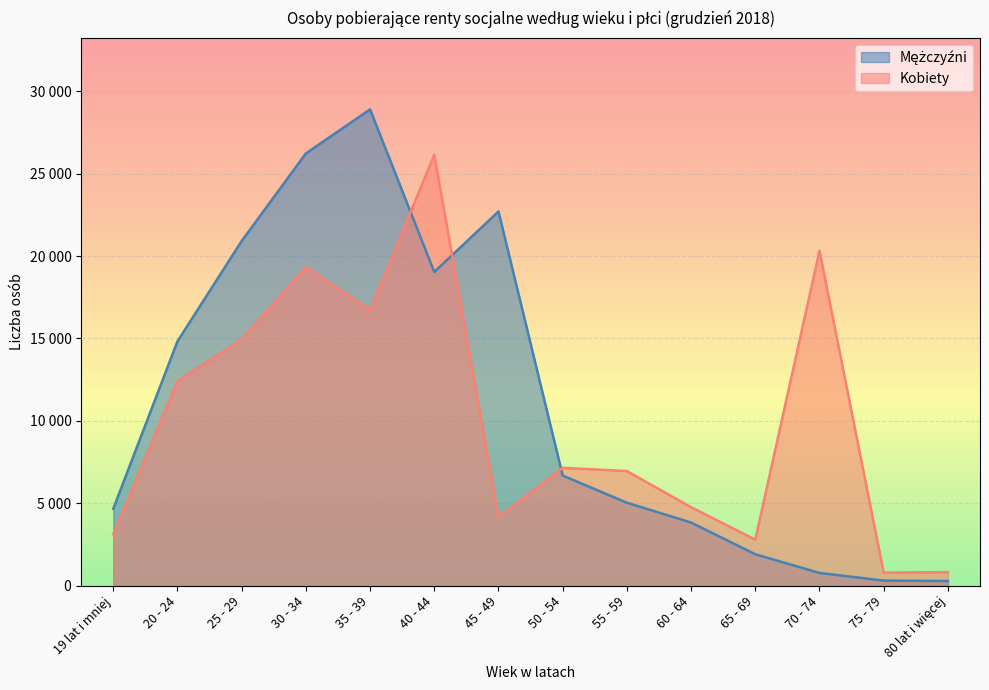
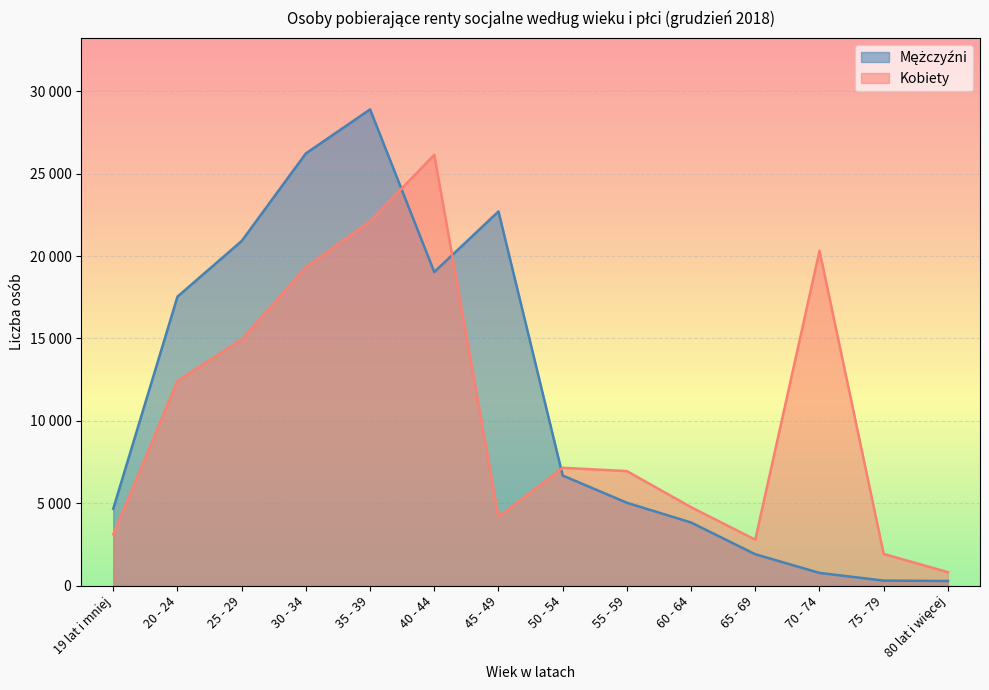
Mężczyźni, 20 - 24: 14800 -> 17500
Kobiety, 35 - 39: 16700 -> 22100
Kobiety, 75 - 79: 800 -> 1900
